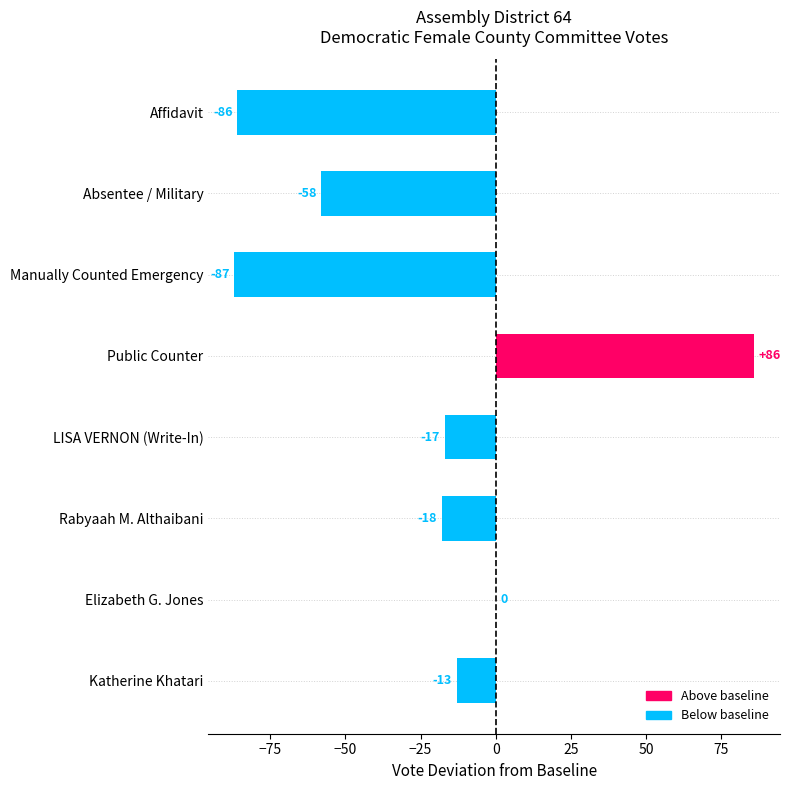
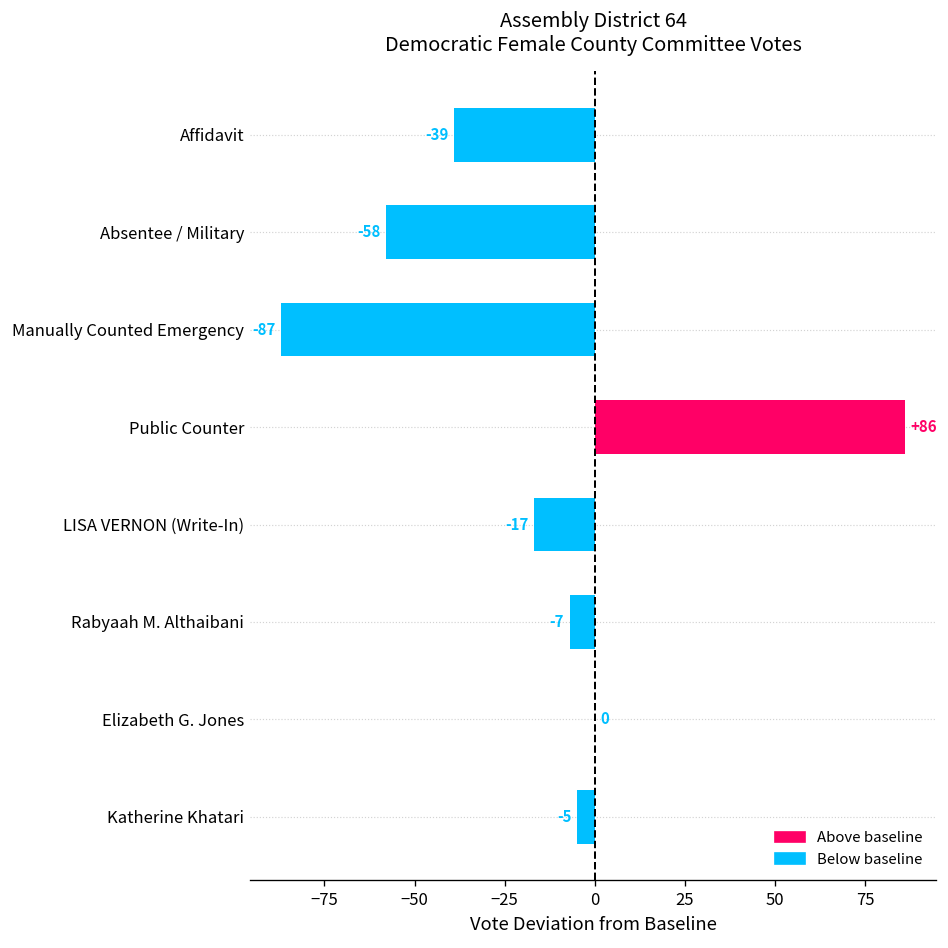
Affidavit: -86 -> -39
Rabyaah M. Althaibani: -18 -> -7
Katherine Khatari: -13 -> -5
